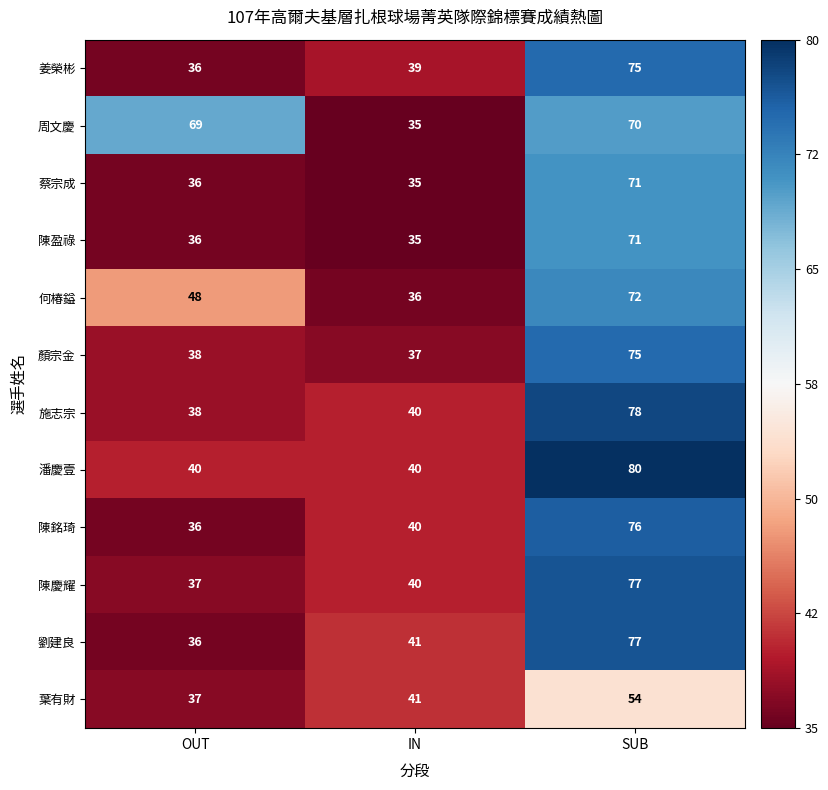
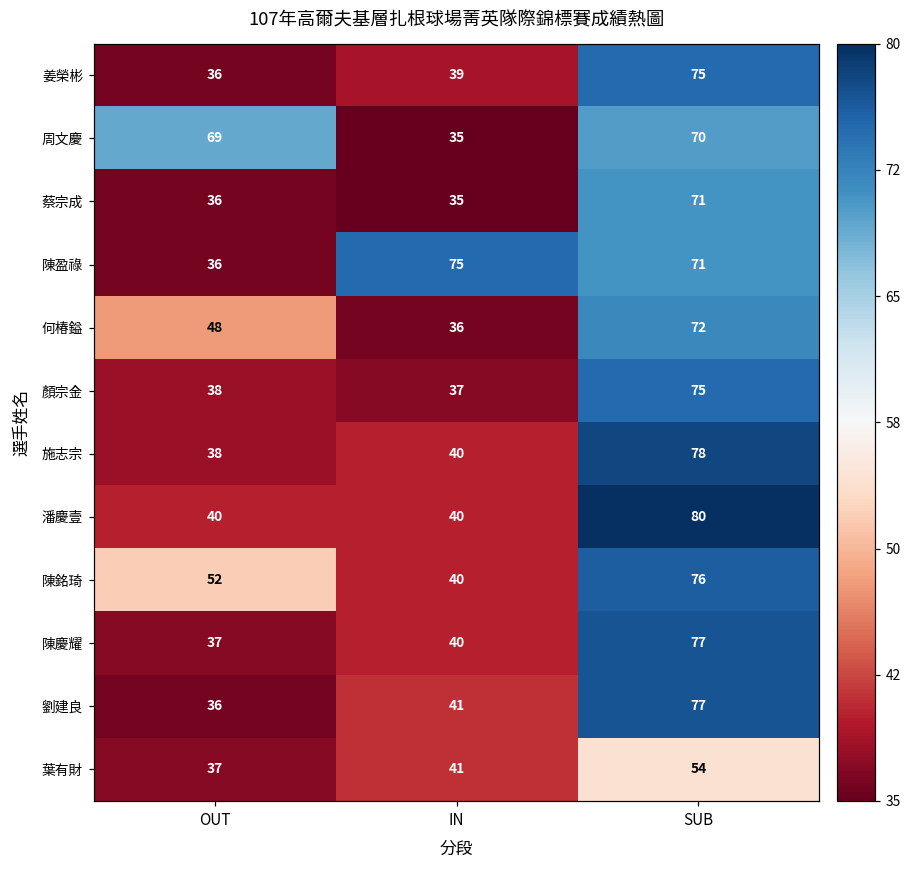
陳盈祿, IN: 35 -> 75
陳銘琦, OUT: 36 -> 52
